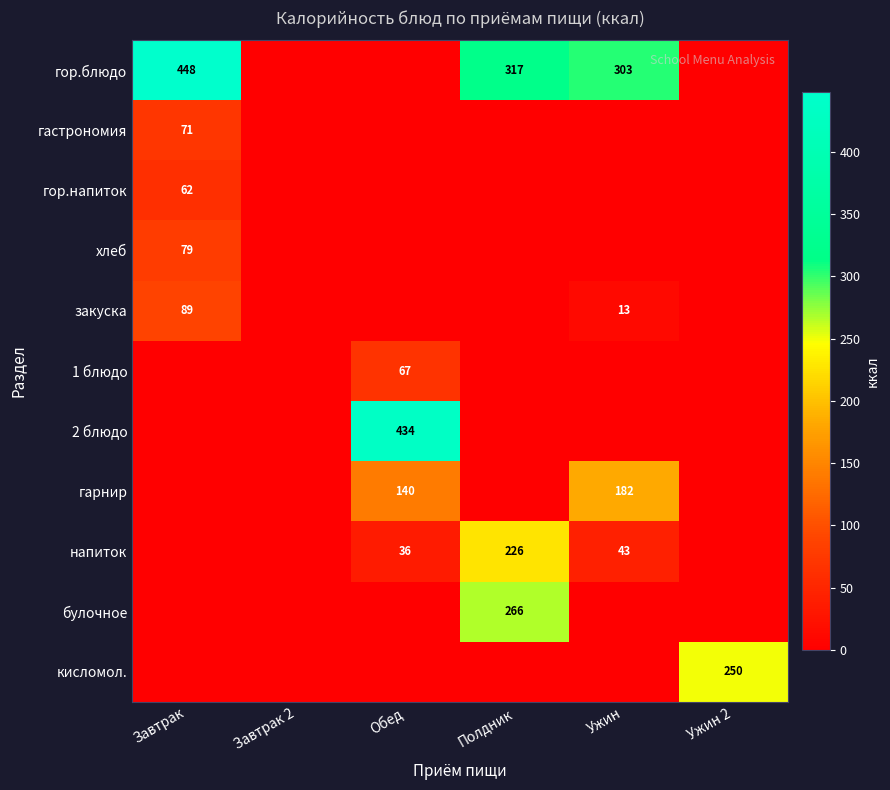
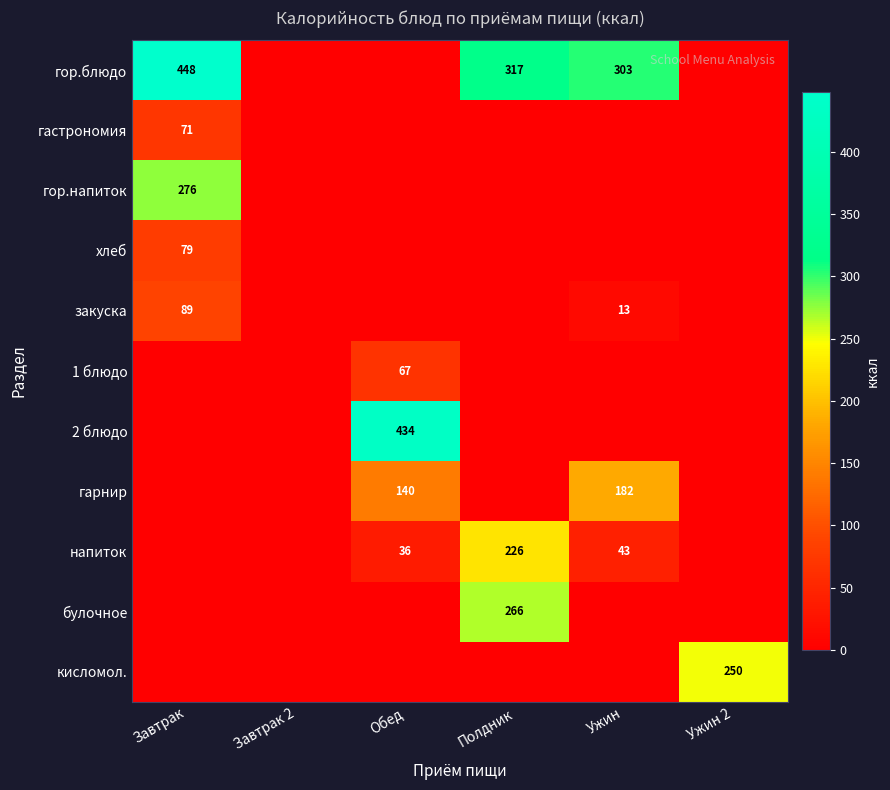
гор.напиток, Завтрак: 62 -> 276
